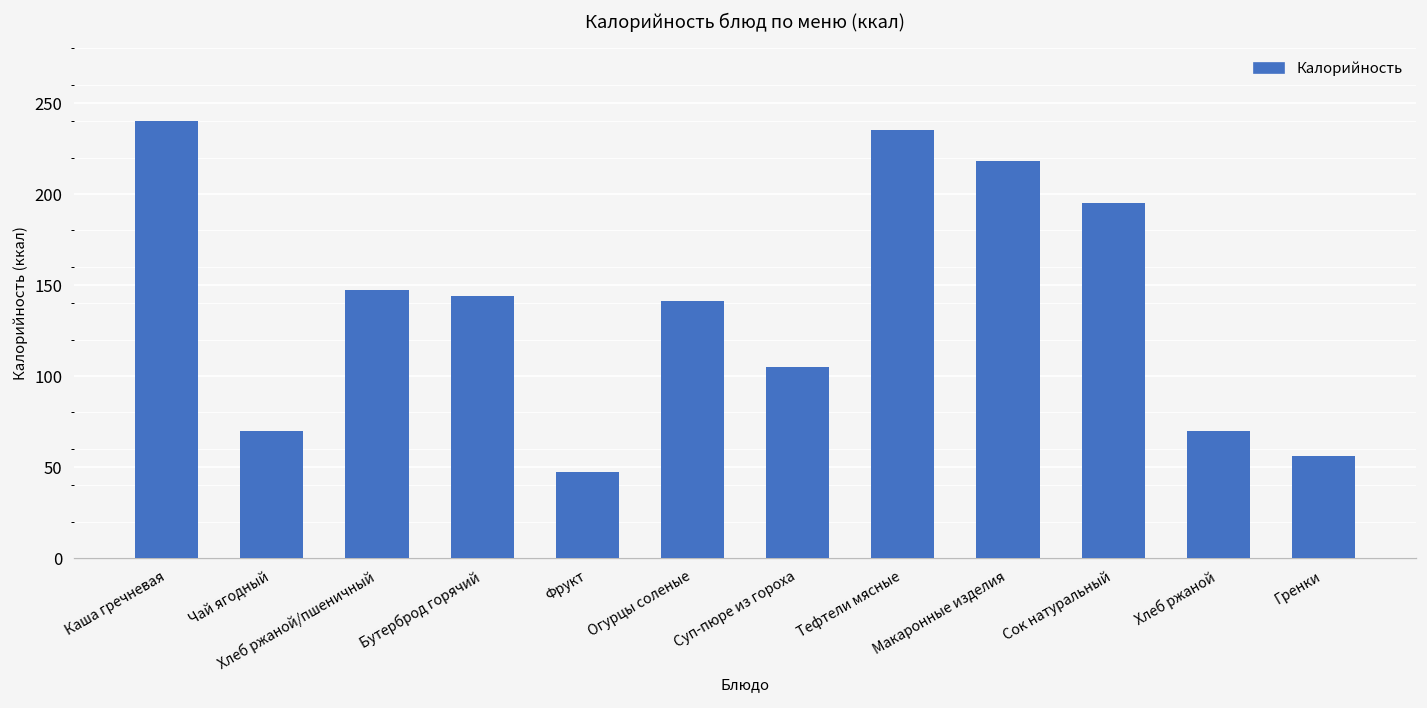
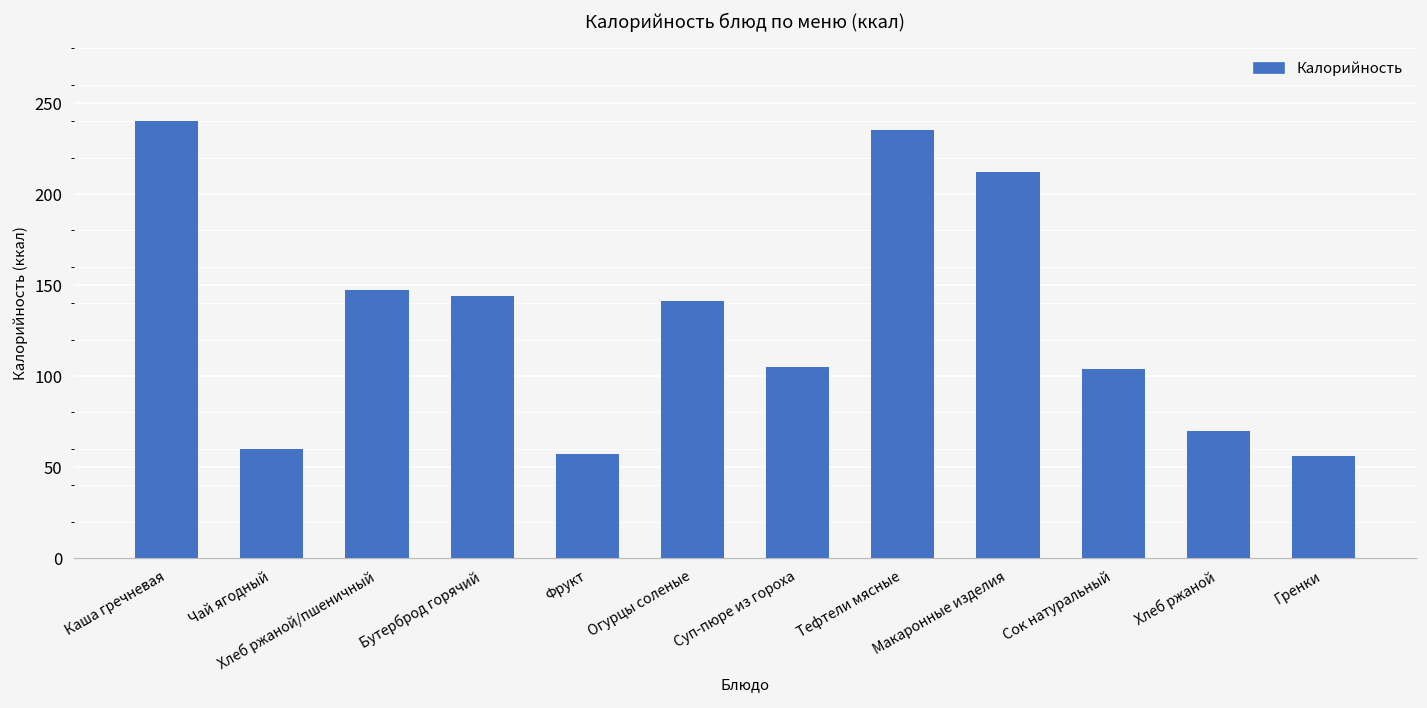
Чай ягодный: 70 -> 60
Фрукт: 47 -> 57
Макаронные изделия: 218 -> 212
Сок натуральный: 195 -> 104
